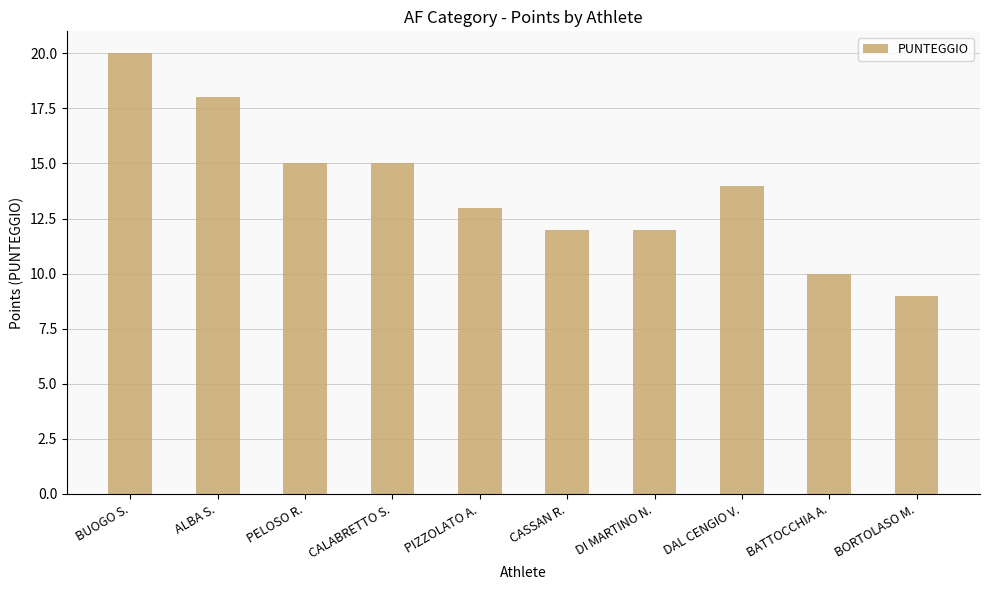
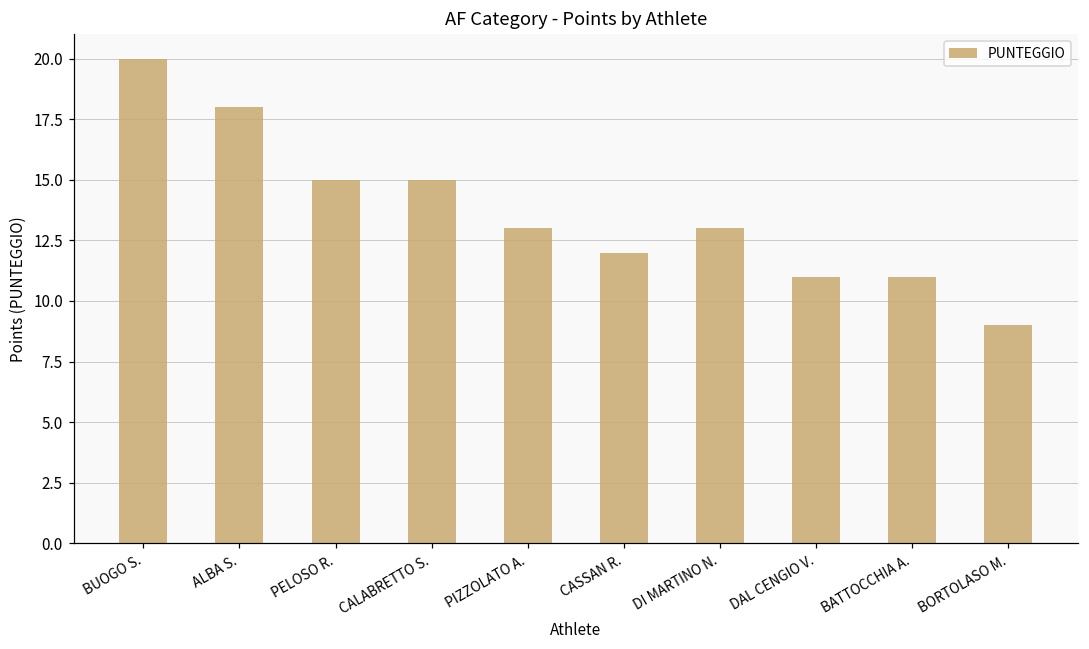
DI MARTINO N.: 12 -> 13
DAL CENGIO V.: 14 -> 11
BATTOCCHIA A.: 10 -> 11
